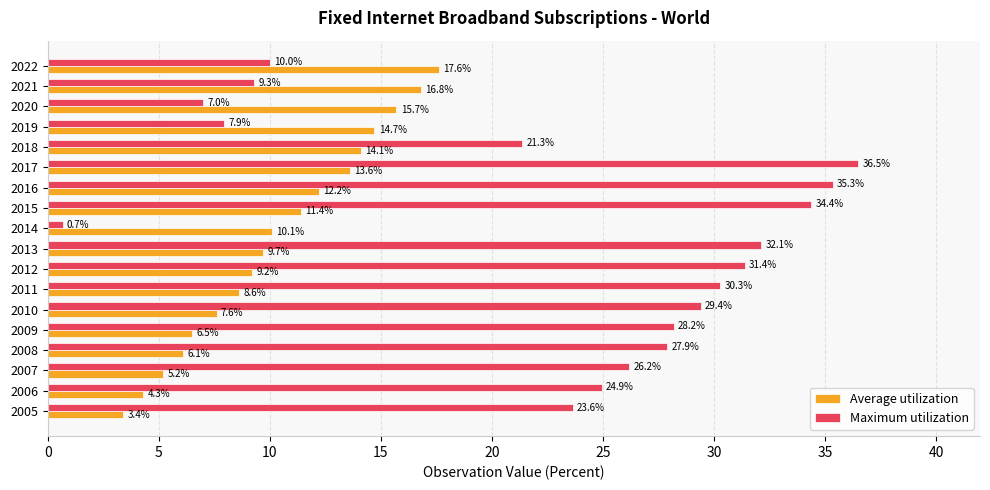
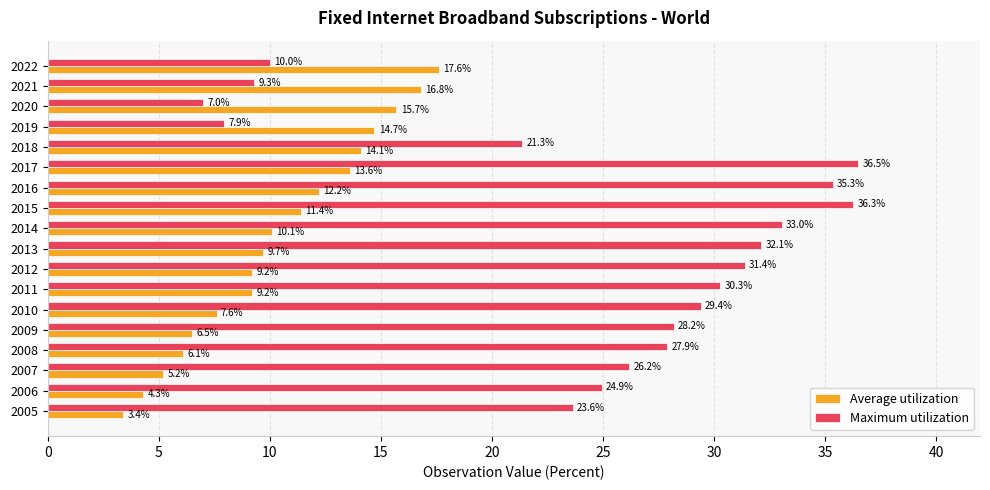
Maximum utilization, 2015: 34.4% -> 36.3%
Maximum utilization, 2014: 0.7% -> 33.0%
Average utilization, 2011: 8.6% -> 9.2%
